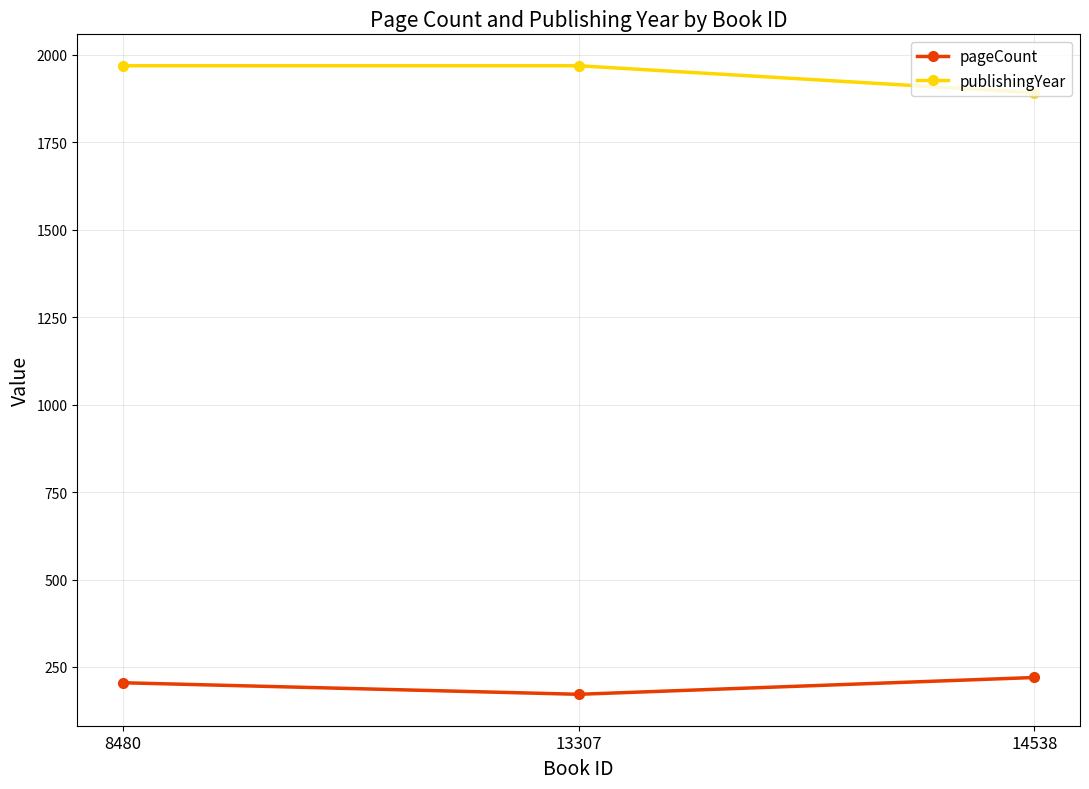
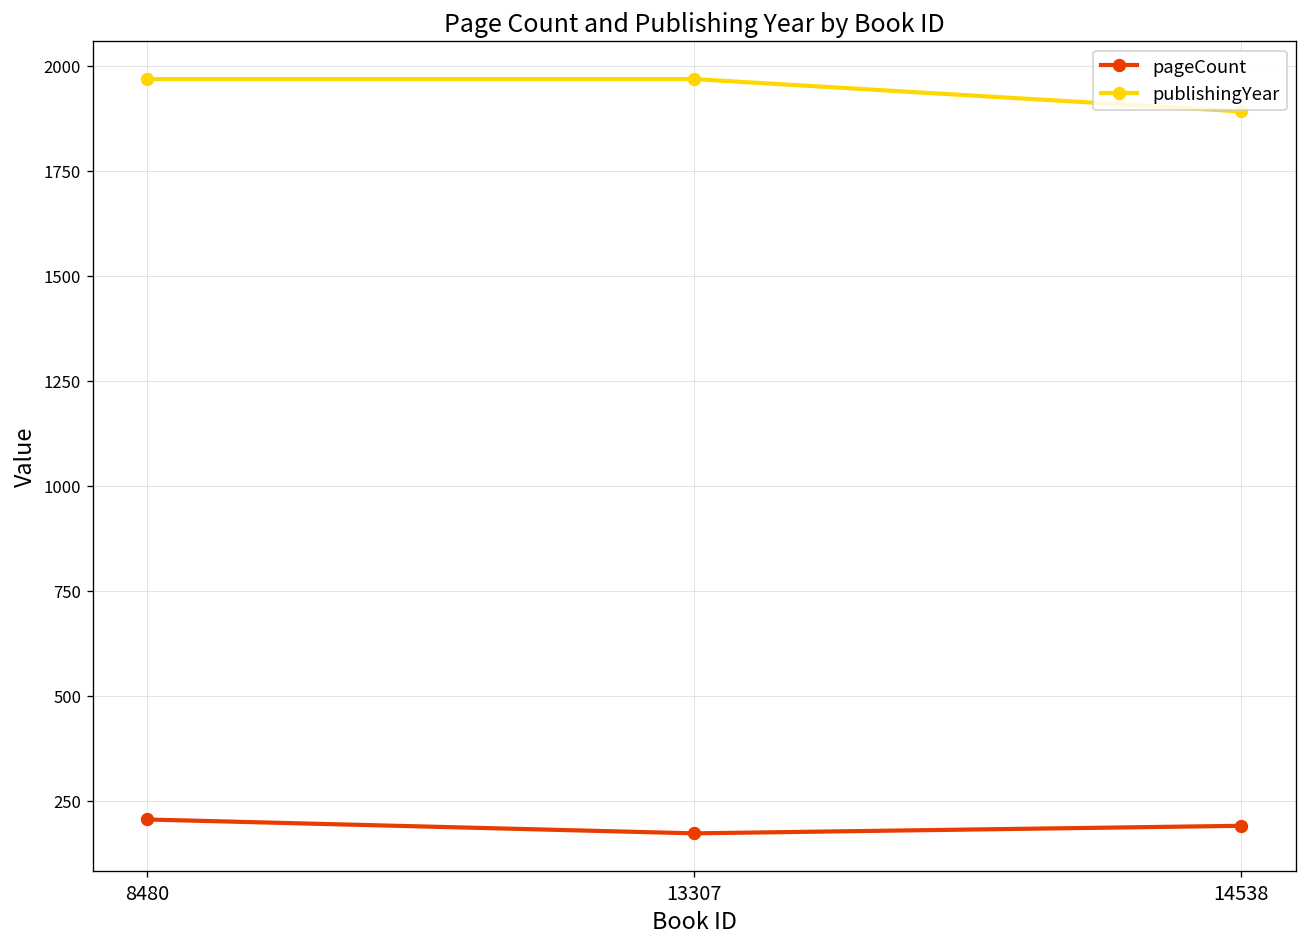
pageCount, 14538: 220 -> 190
